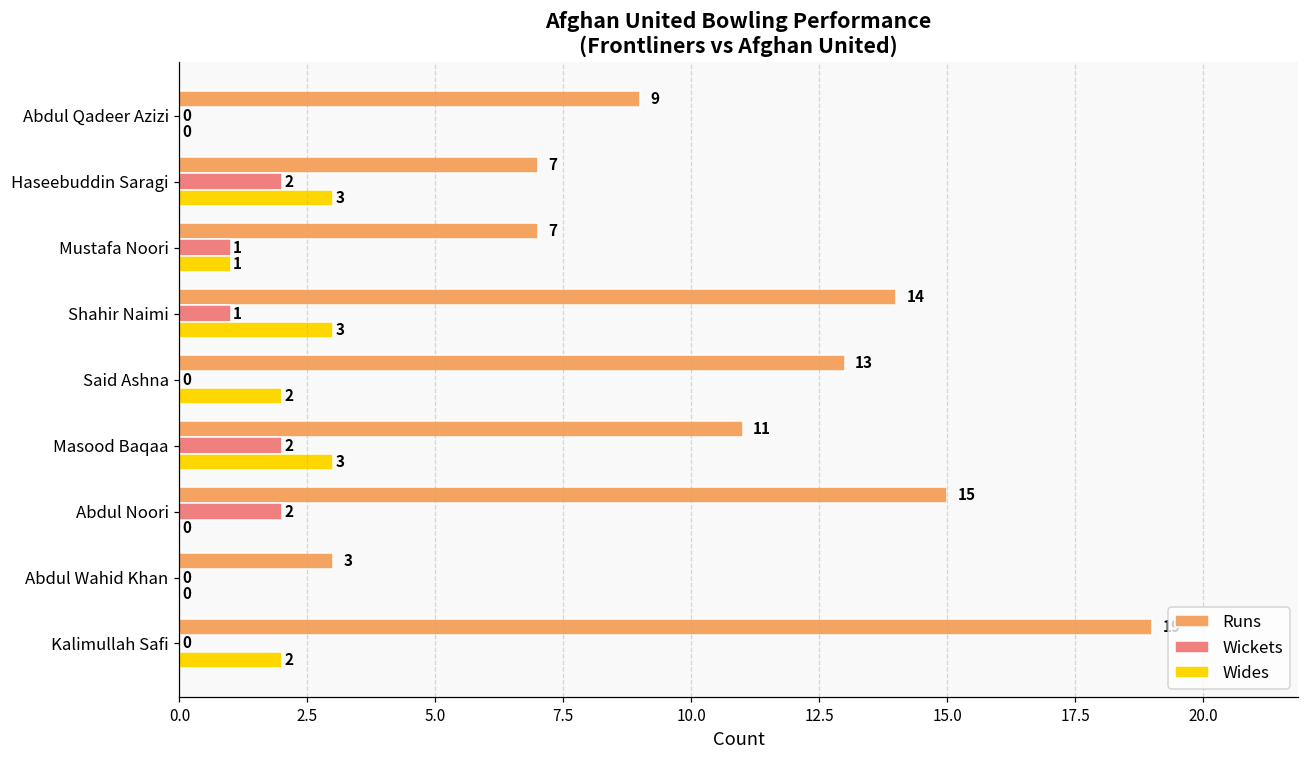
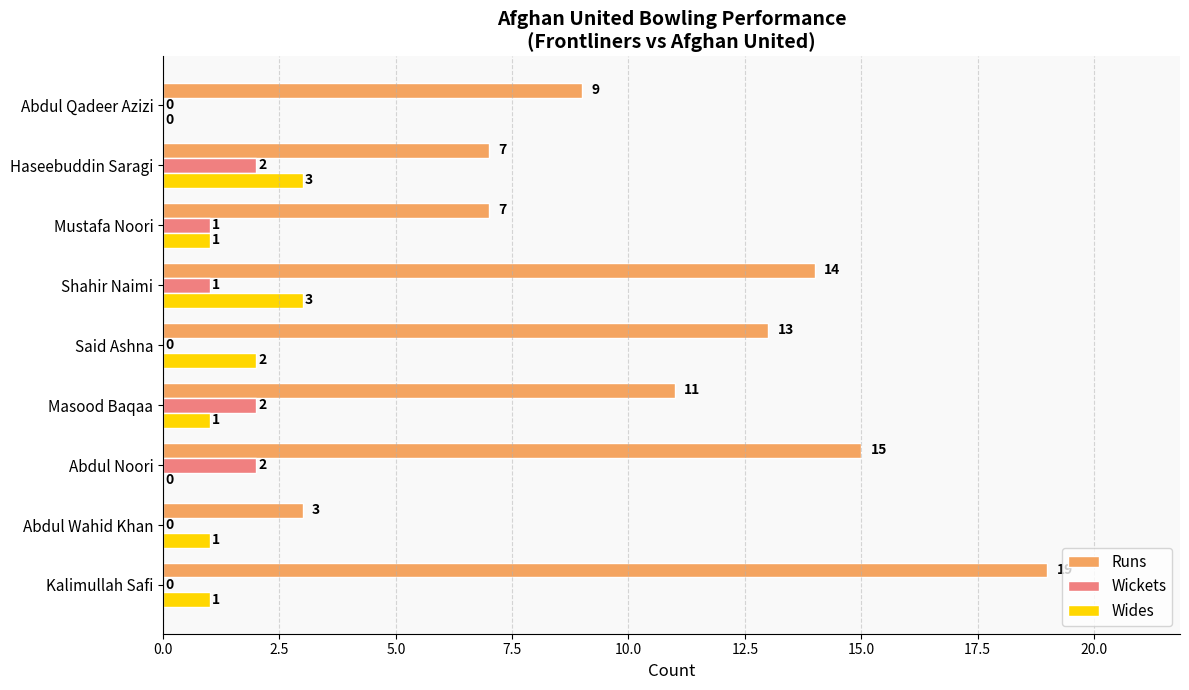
Wides, Masood Baqaa: 3 -> 1
Wides, Abdul Wahid Khan: 0 -> 1
Wides, Kalimullah Safi: 2 -> 1
